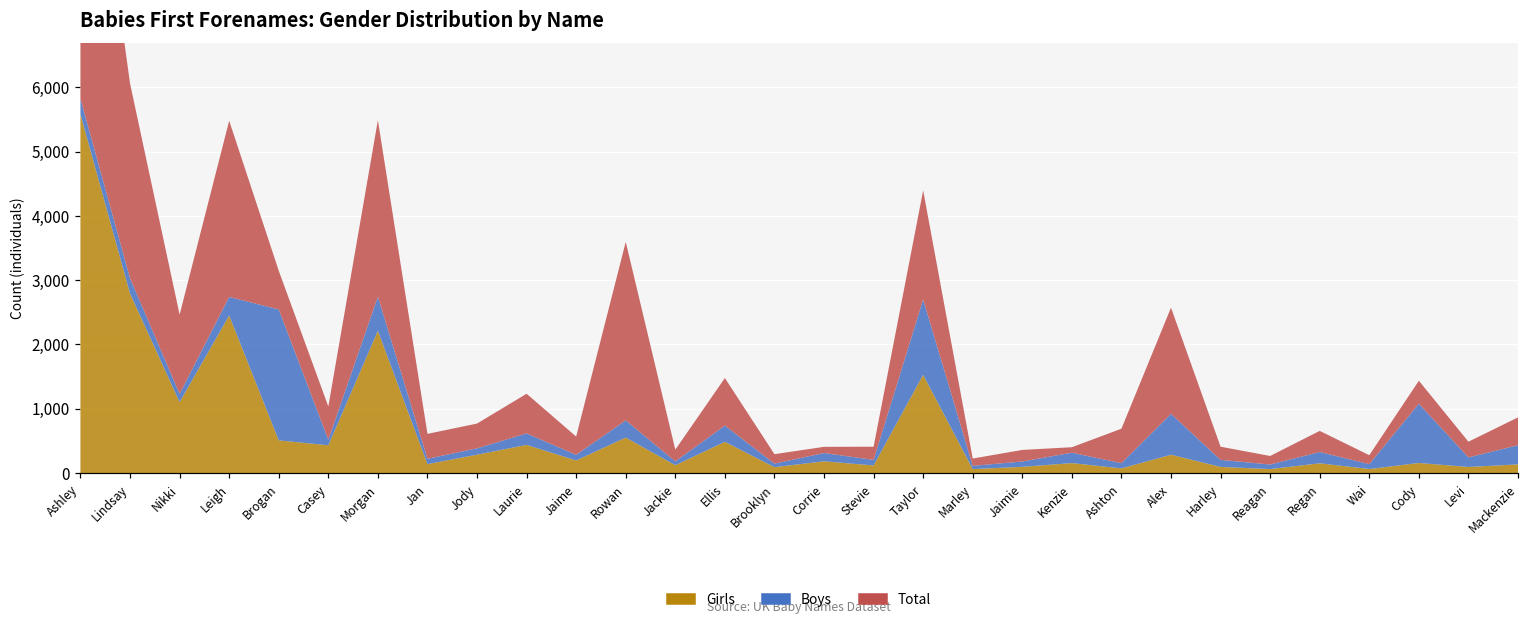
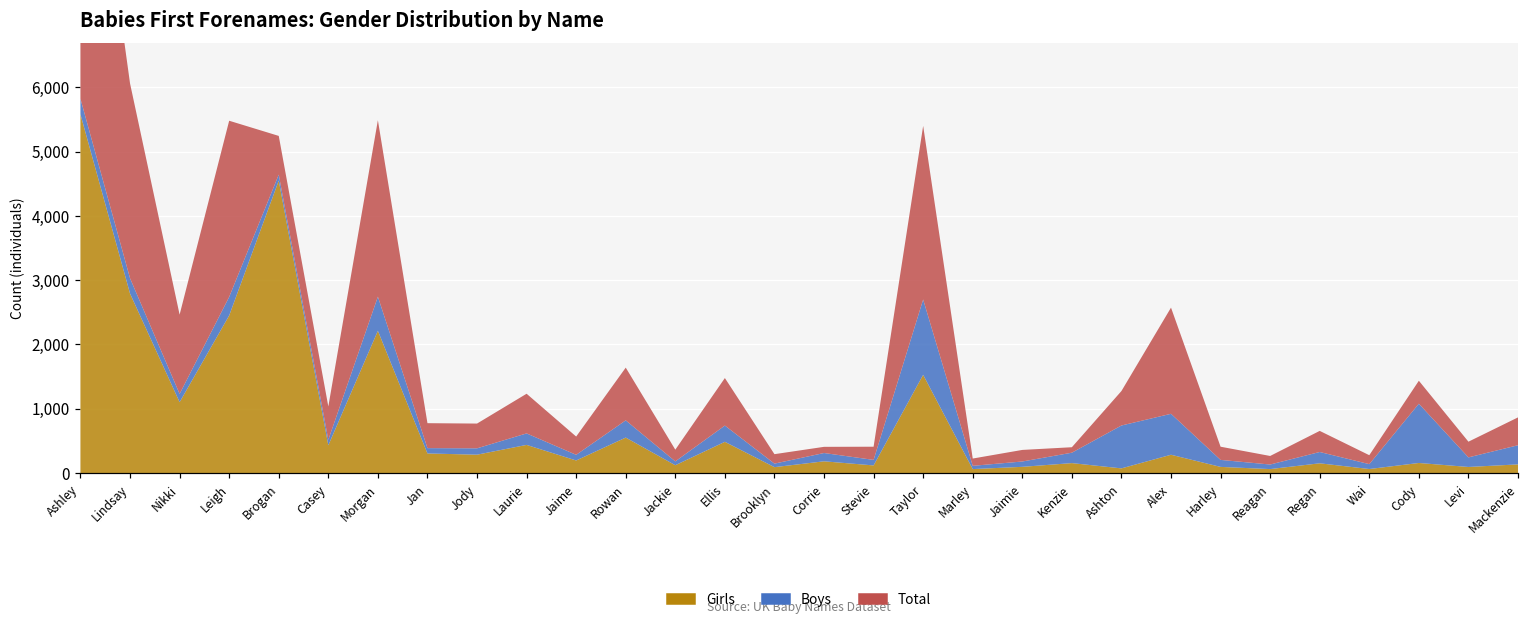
Girls, Brogan: 500 -> 4,500
Boys, Brogan: 2,000 -> 100
Girls, Jan: 100 -> 300
Total, Rowan: 2,800 -> 800
Total, Taylor: 1,700 -> 2,700
Boys, Ashton: 100 -> 700
